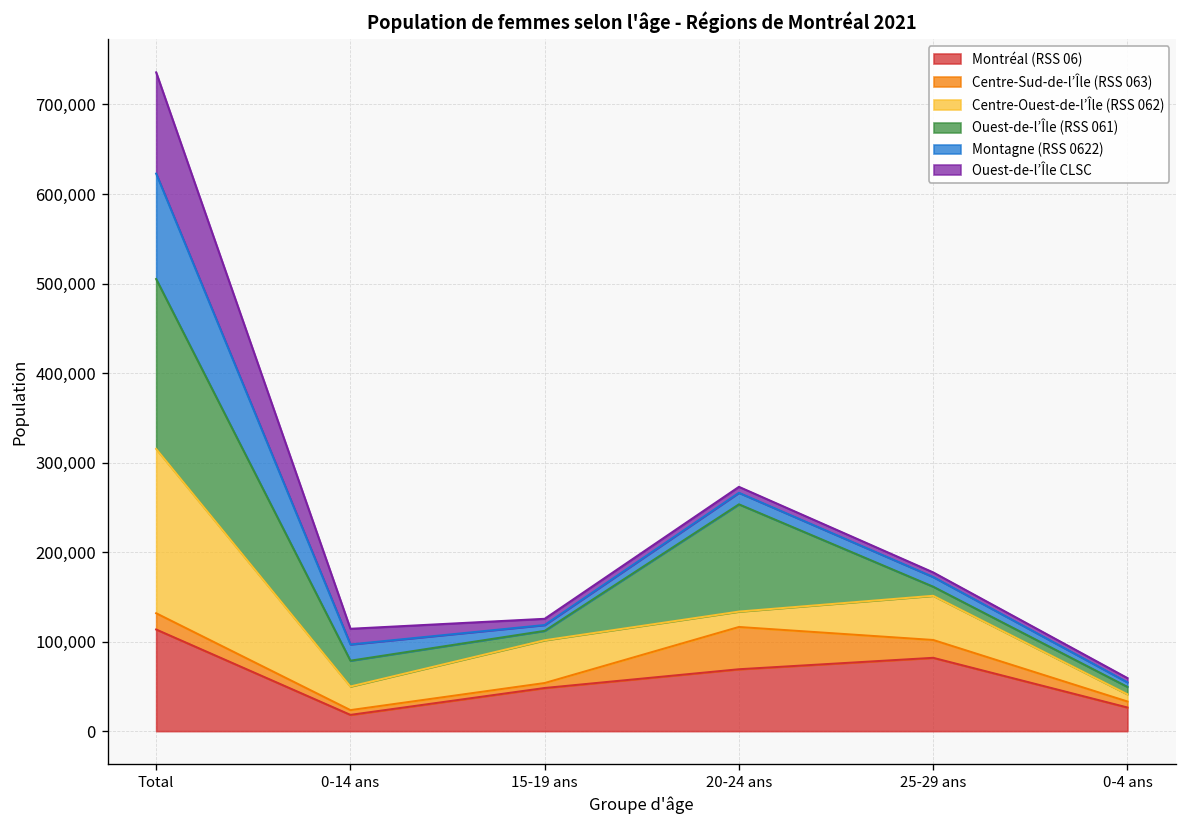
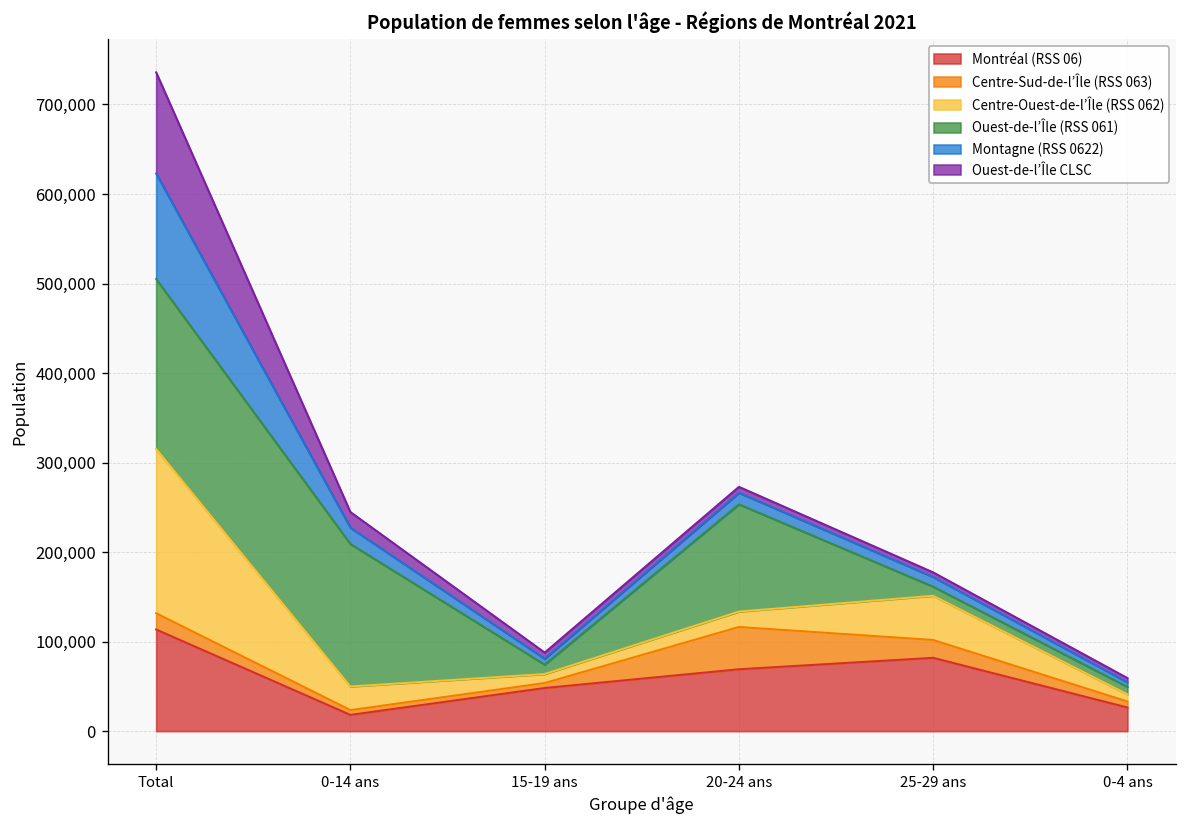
Ouest-de-l’Île (RSS 061), 0-14 ans: 30,000 -> 160,000
Centre-Ouest-de-l’Île (RSS 062), 15-19 ans: 50,000 -> 10,000
